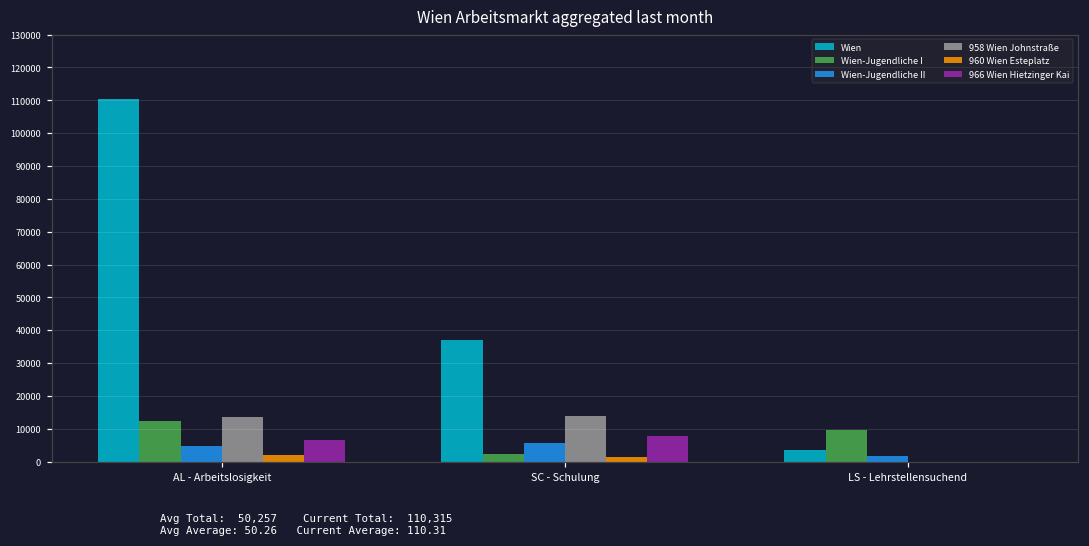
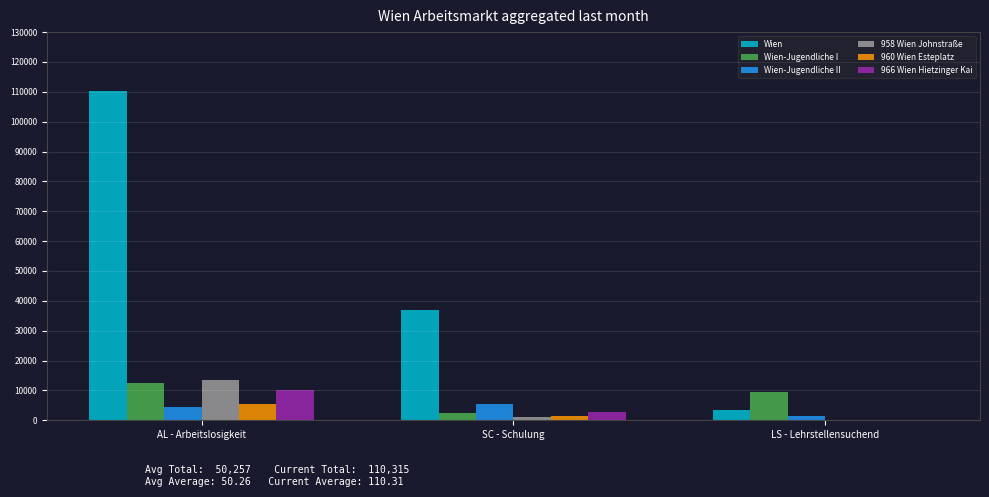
960 Wien Esteplatz, AL - Arbeitslosigkeit: 2000 -> 6000
966 Wien Hietzinger Kai, AL - Arbeitslosigkeit: 6000 -> 10000
958 Wien Johnstraße, SC - Schulung: 14000 -> 1000
966 Wien Hietzinger Kai, SC - Schulung: 8000 -> 3000
